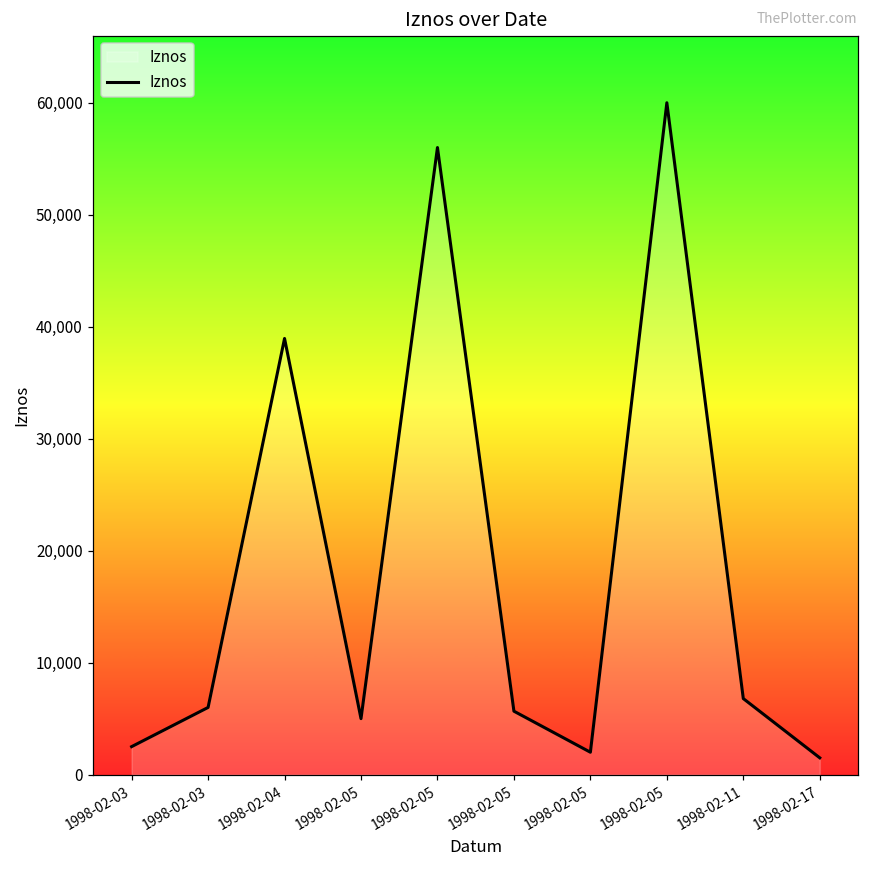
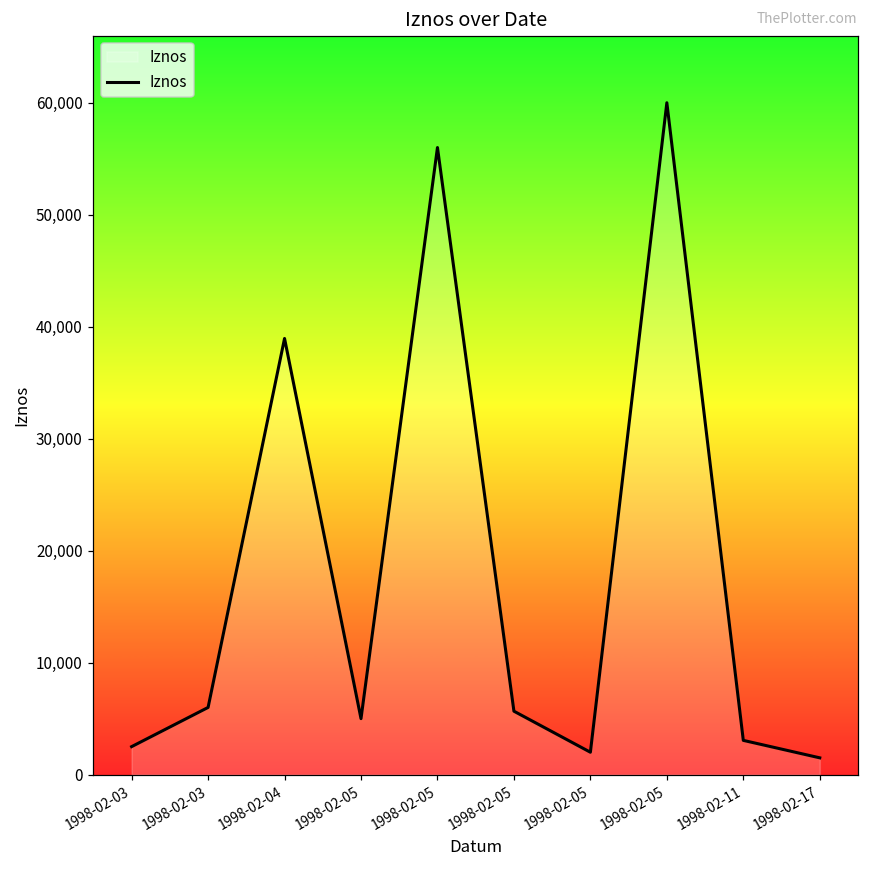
1998-02-11: 6,800 -> 3,100
